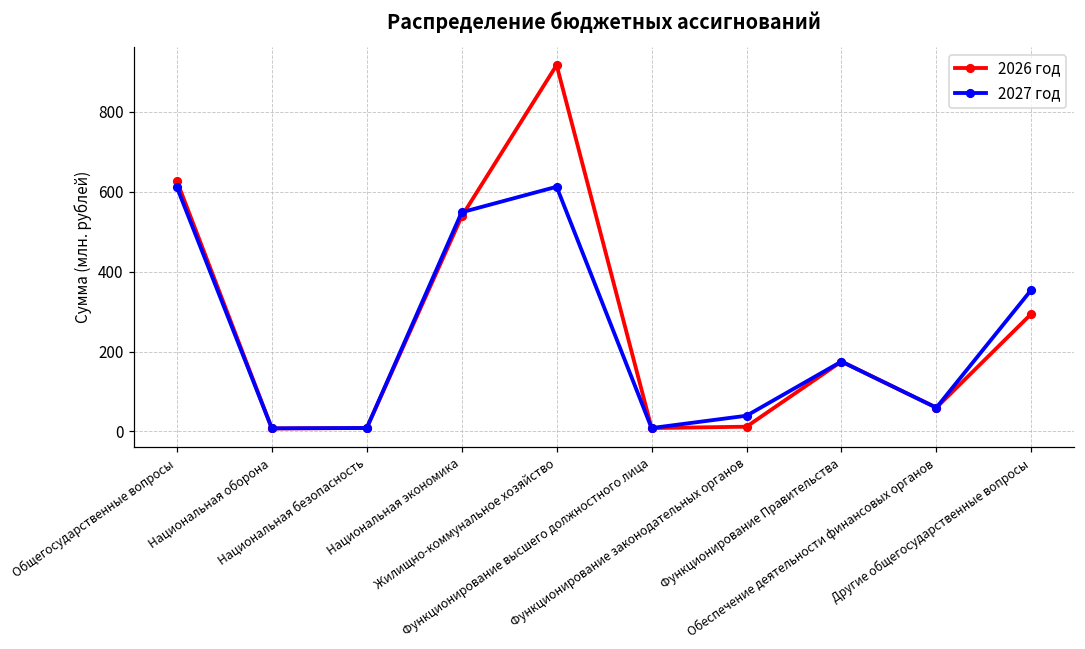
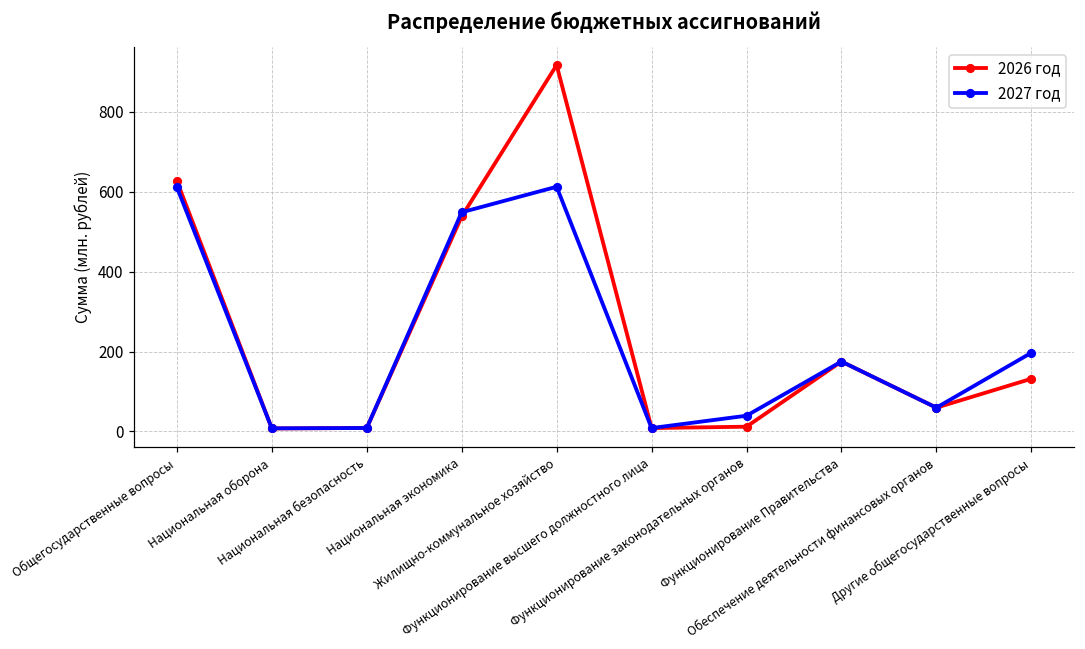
2026 год, Другие общегосударственные вопросы: 290 -> 130
2027 год, Другие общегосударственные вопросы: 350 -> 200
